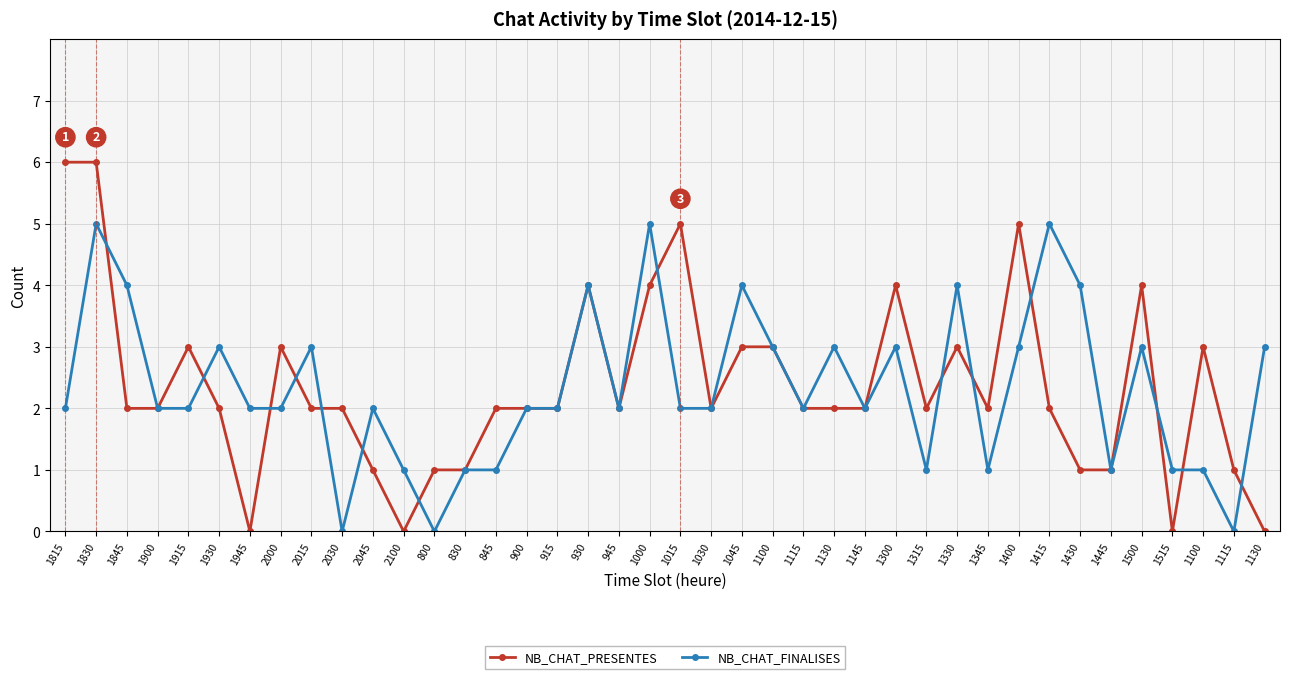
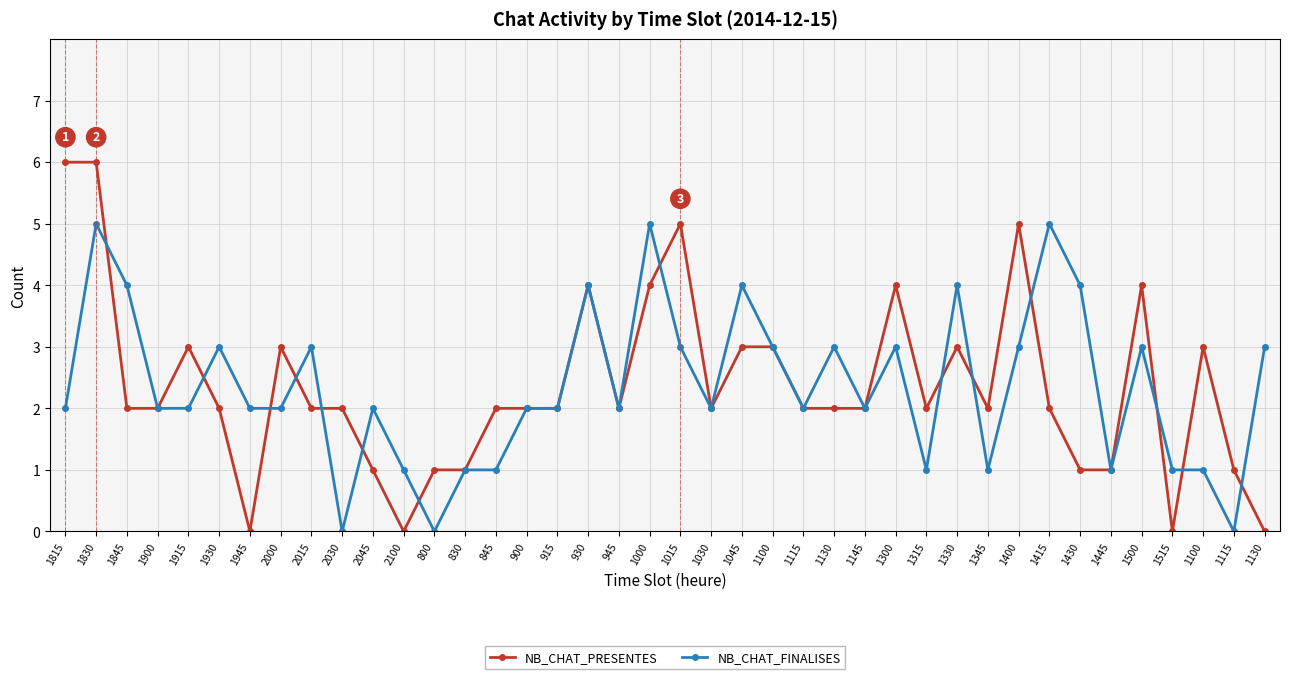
NB_CHAT_FINALISES, 1015: 2 -> 3
